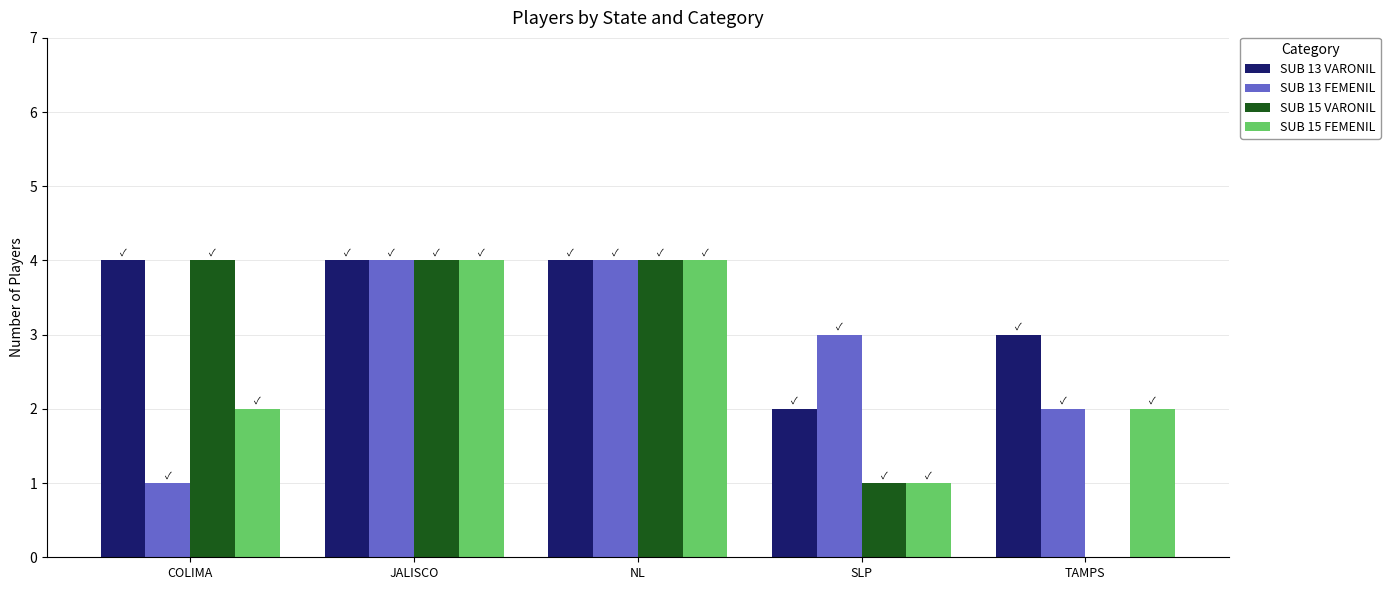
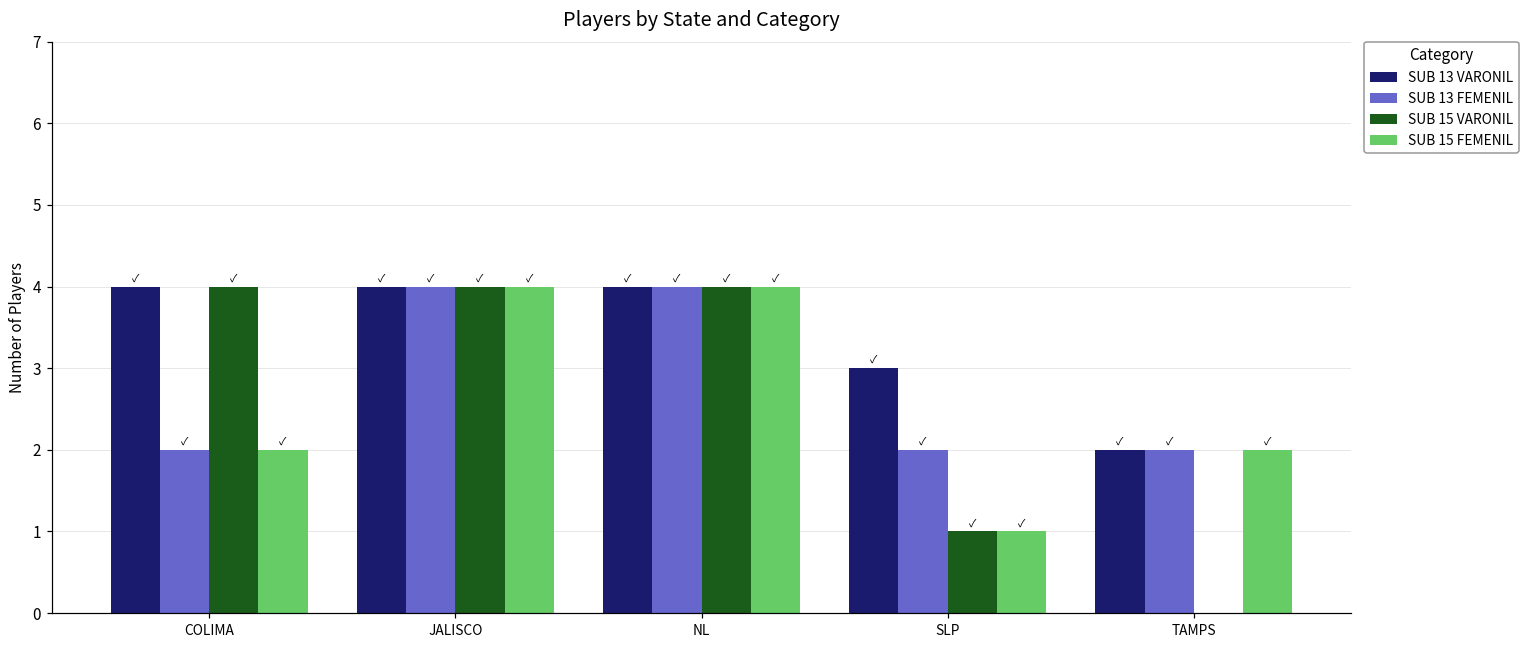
SUB 13 FEMENIL, COLIMA: 1 -> 2
SUB 13 VARONIL, SLP: 2 -> 3
SUB 13 FEMENIL, SLP: 3 -> 2
SUB 13 VARONIL, TAMPS: 3 -> 2
